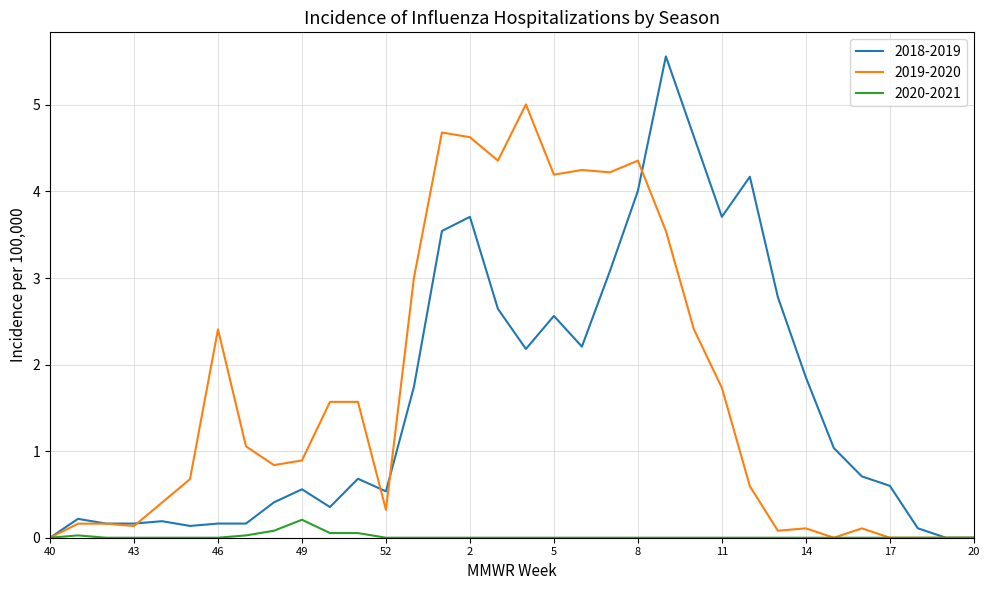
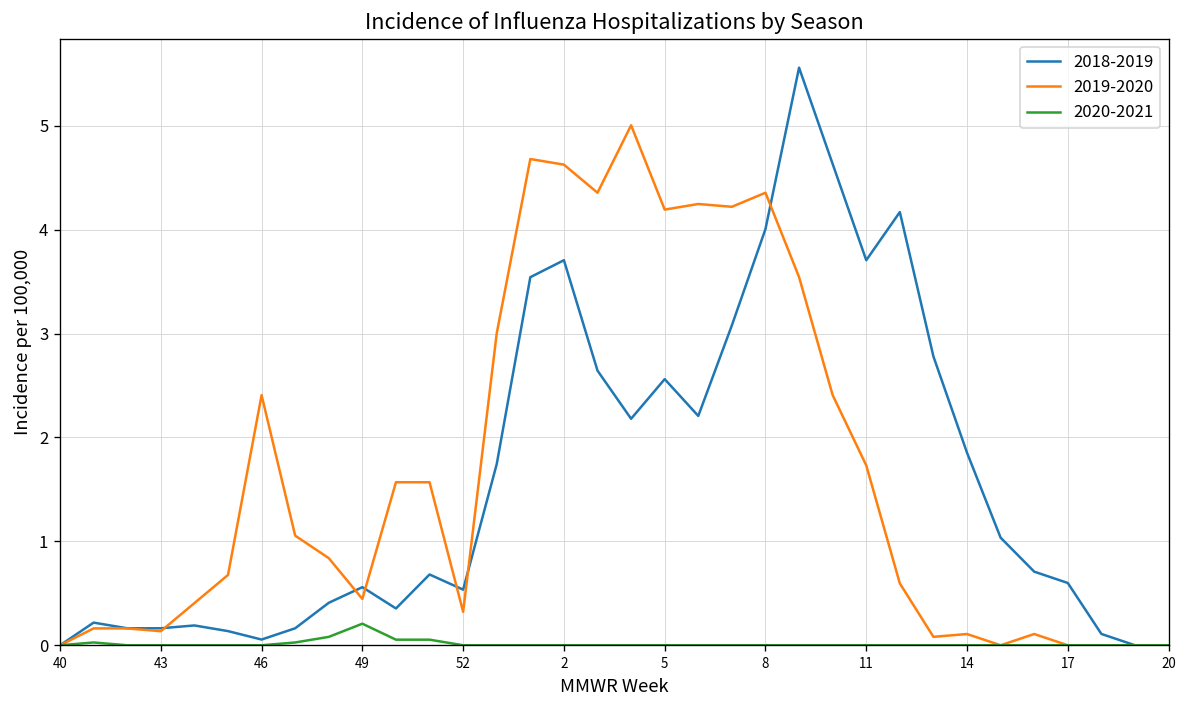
2018-2019, 46: 0.2 -> 0.1
2019-2020, 49: 0.9 -> 0.4
